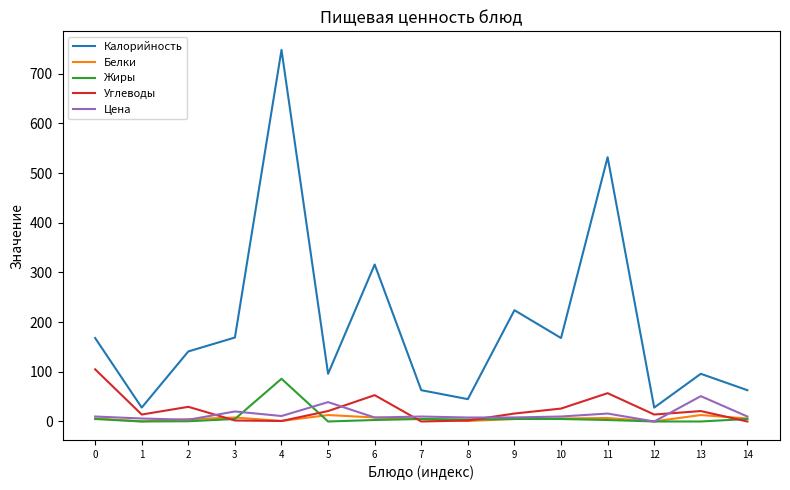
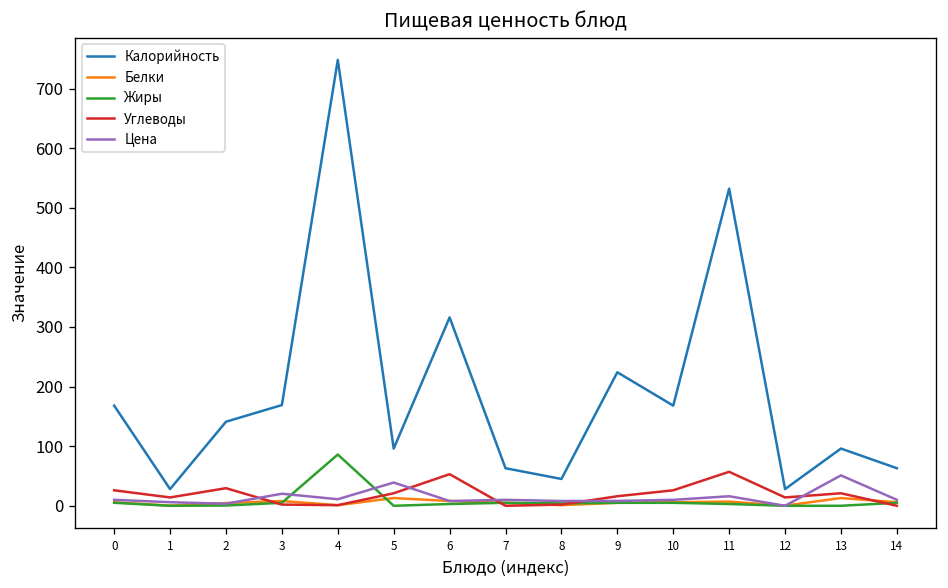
Углеводы, 0: 110 -> 30
